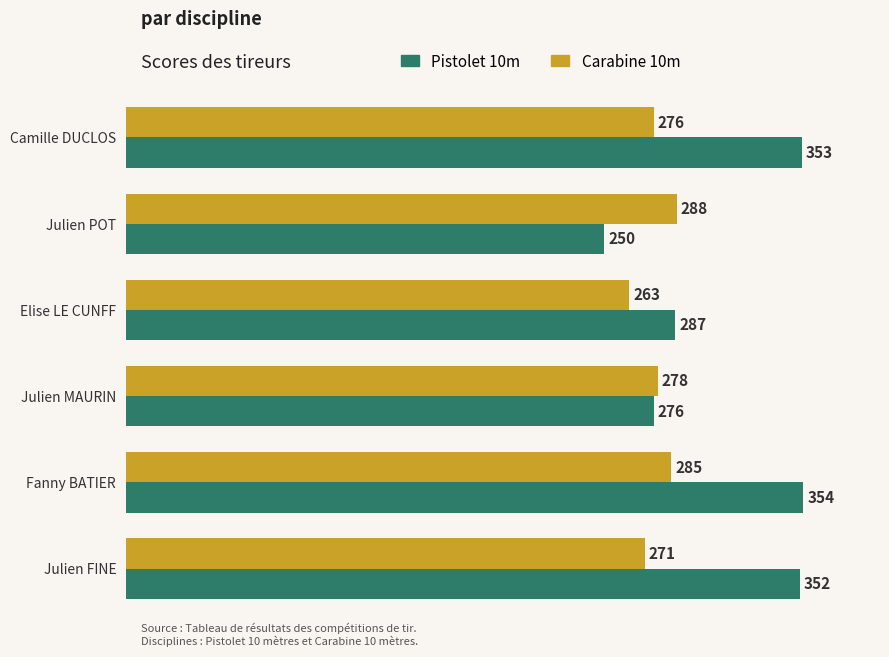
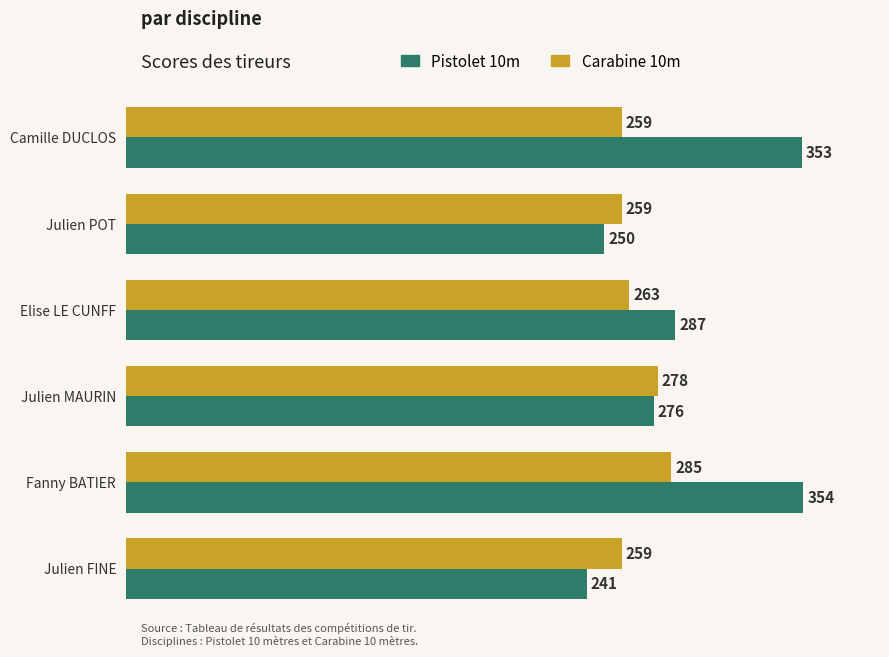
Carabine 10m, Camille DUCLOS: 276 -> 259
Carabine 10m, Julien POT: 288 -> 259
Carabine 10m, Julien FINE: 271 -> 259
Pistolet 10m, Julien FINE: 352 -> 241
